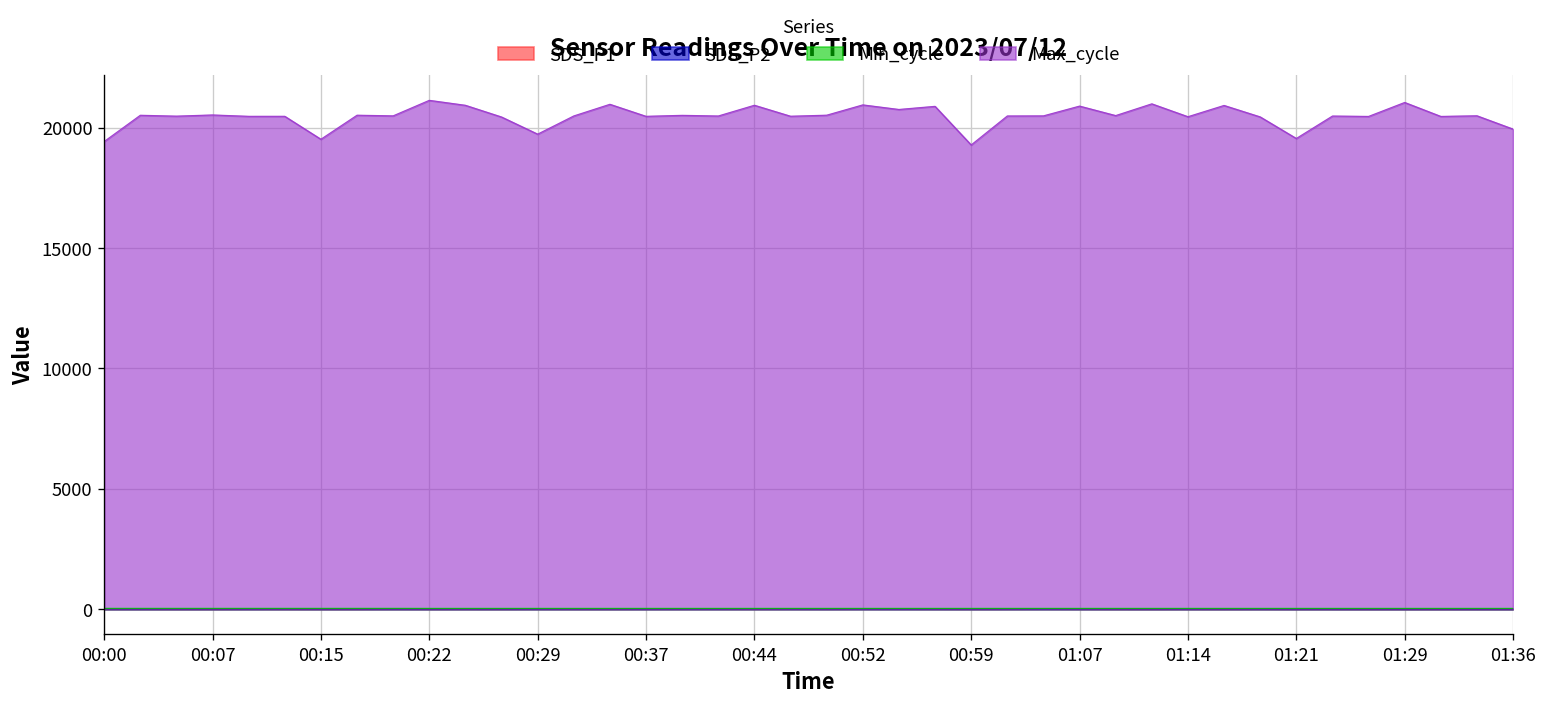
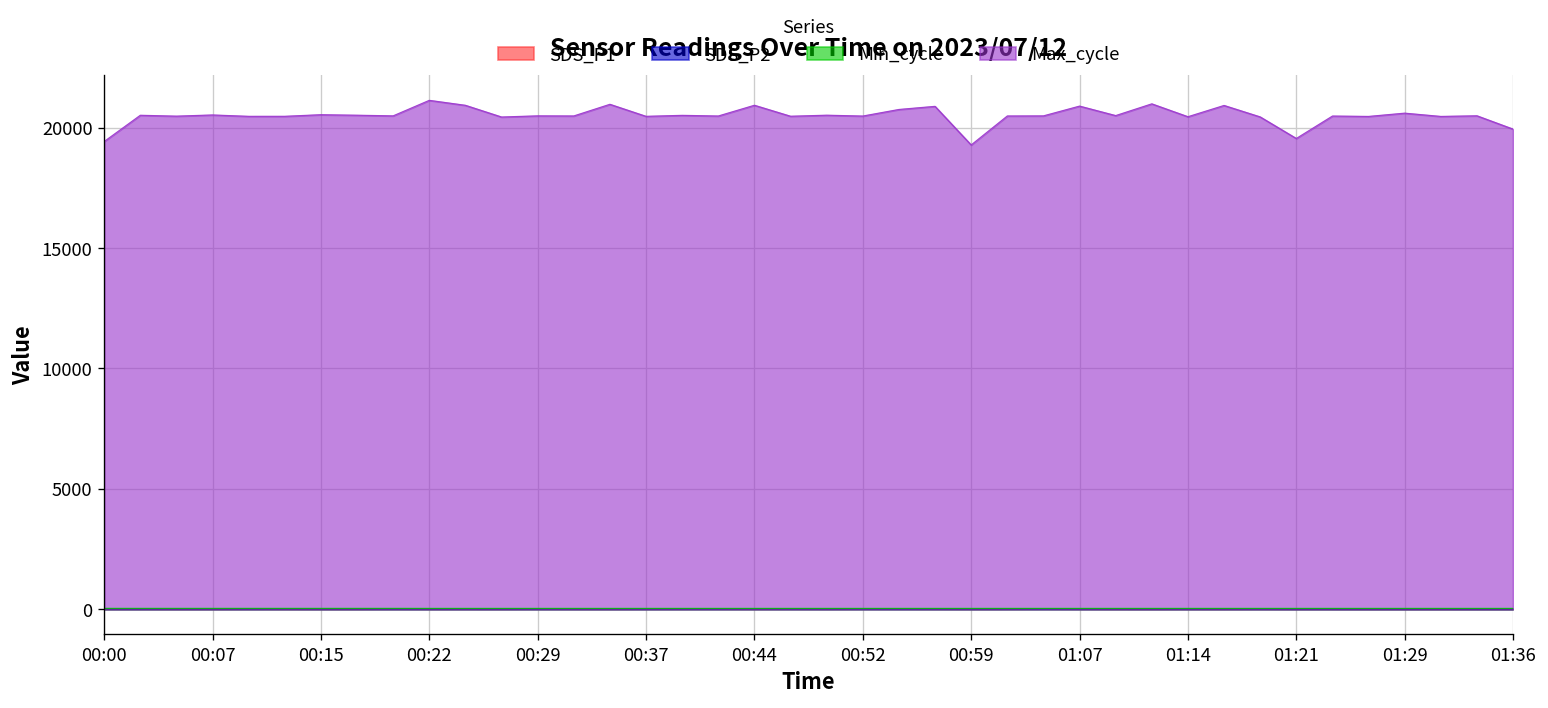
Max_cycle, 00:15: 19500 -> 20500
Max_cycle, 00:29: 19700 -> 20500
Max_cycle, 00:52: 20900 -> 20500
Max_cycle, 01:29: 21000 -> 20600
